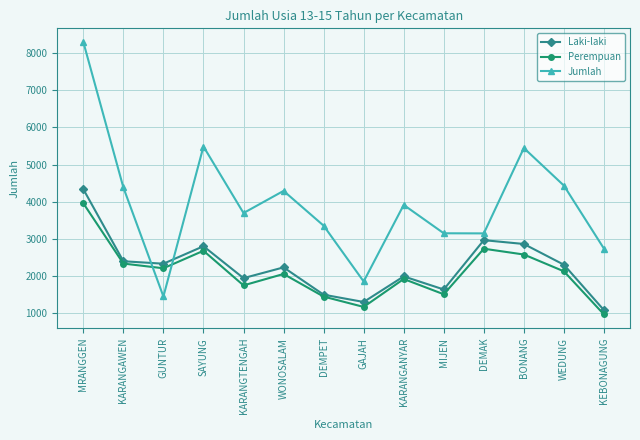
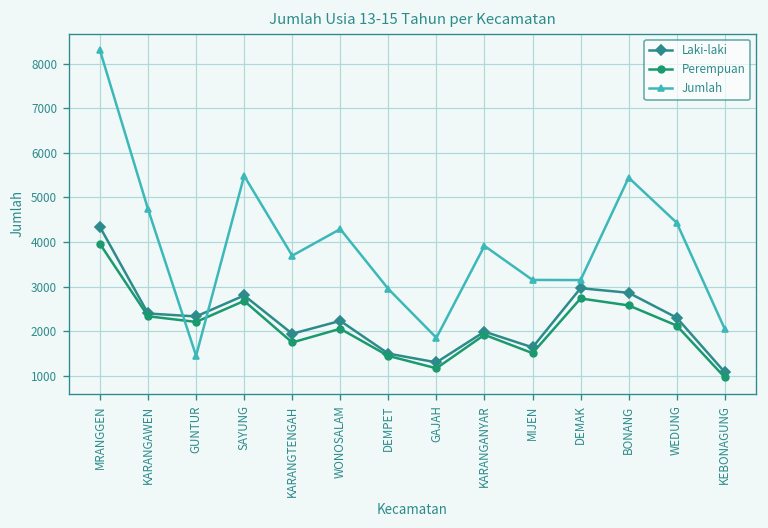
Jumlah, KARANGAWEN: 4400 -> 4700
Jumlah, DEMPET: 3400 -> 2900
Jumlah, KEBONAGUNG: 2700 -> 2100
